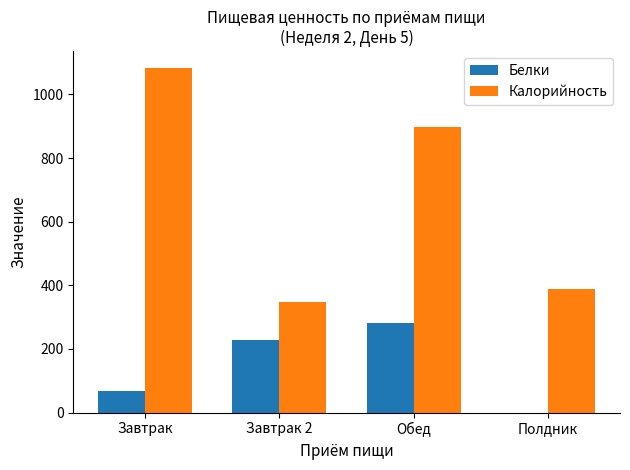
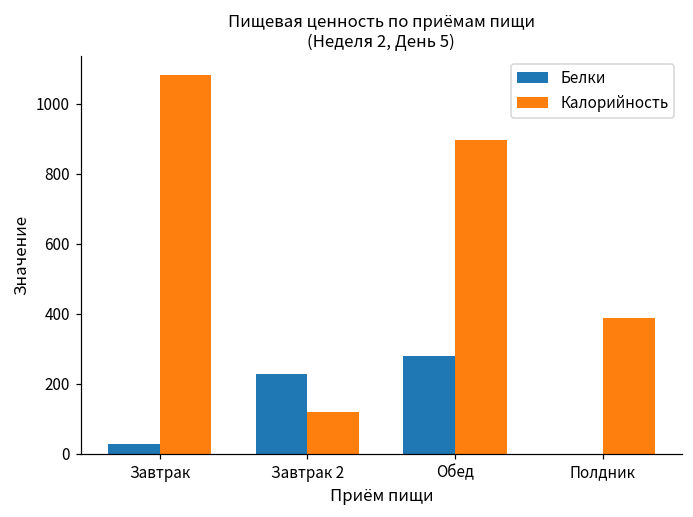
Белки, Завтрак: 70 -> 30
Калорийность, Завтрак 2: 350 -> 120
